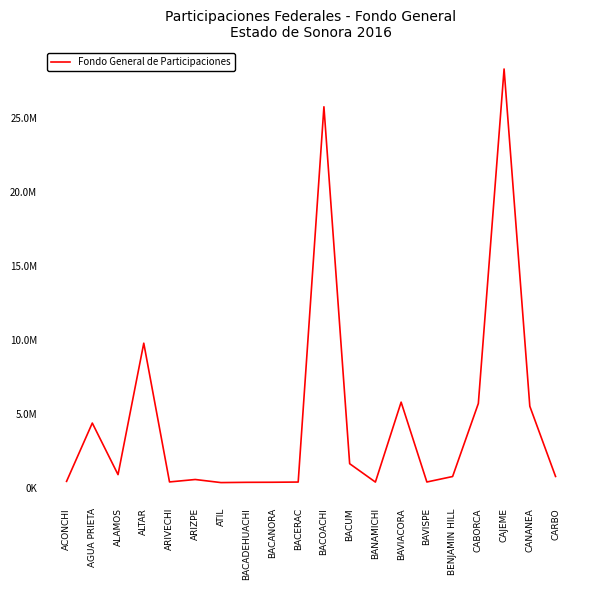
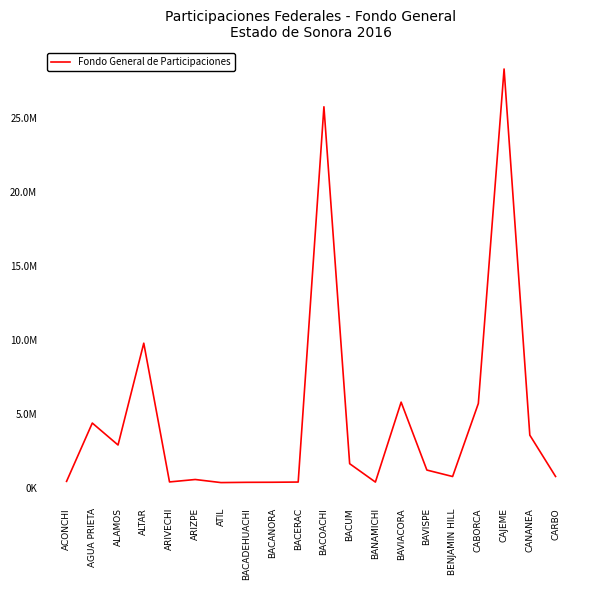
ALAMOS: 900000 -> 2900000
BAVISPE: 400000 -> 1200000
CANANEA: 5500000 -> 3600000
